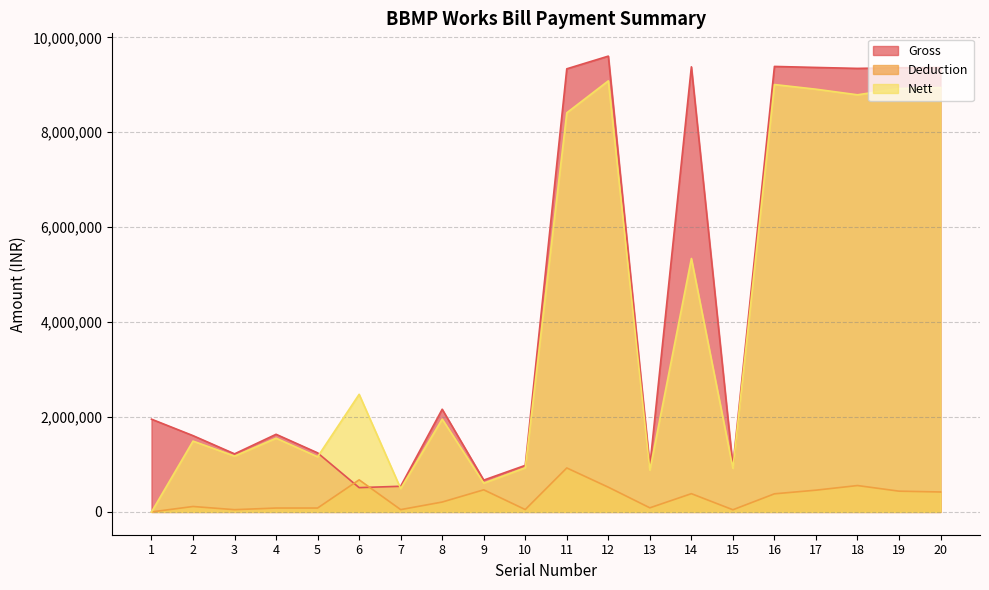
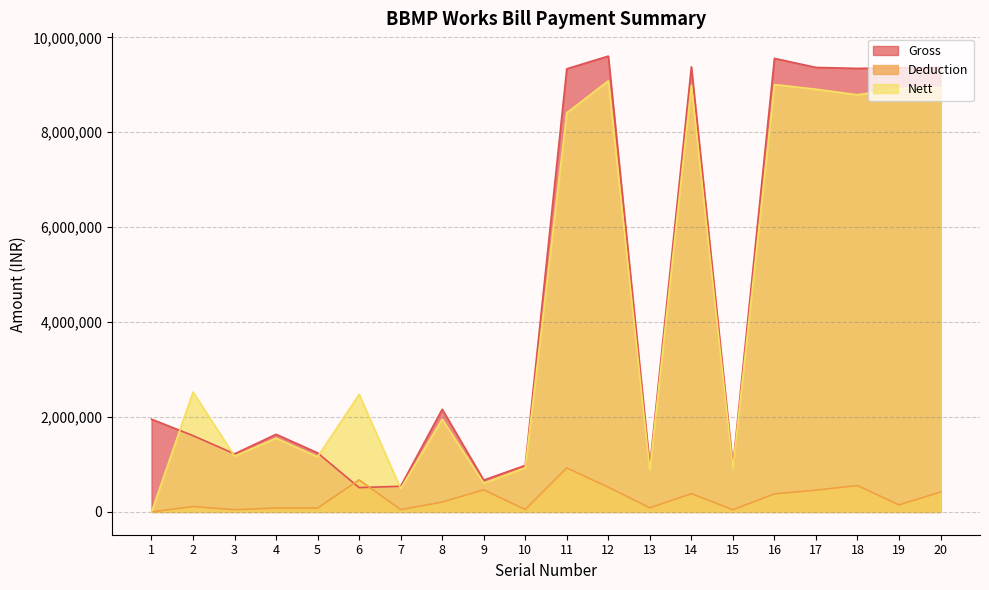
Nett, 2: 1,500,000 -> 2,500,000
Nett, 14: 5,300,000 -> 9,000,000
Gross, 16: 9,400,000 -> 9,600,000
Deduction, 19: 400,000 -> 100,000
